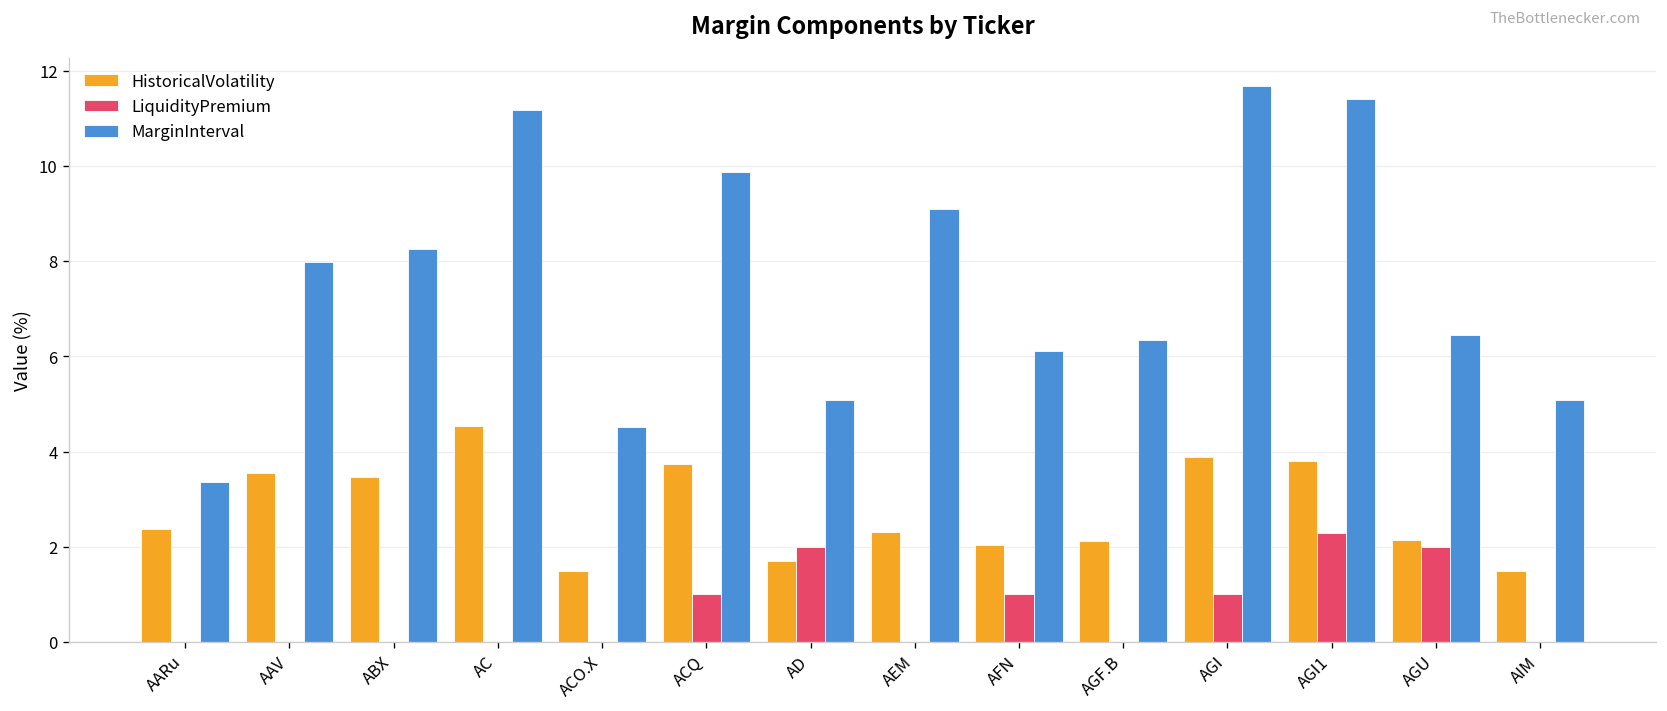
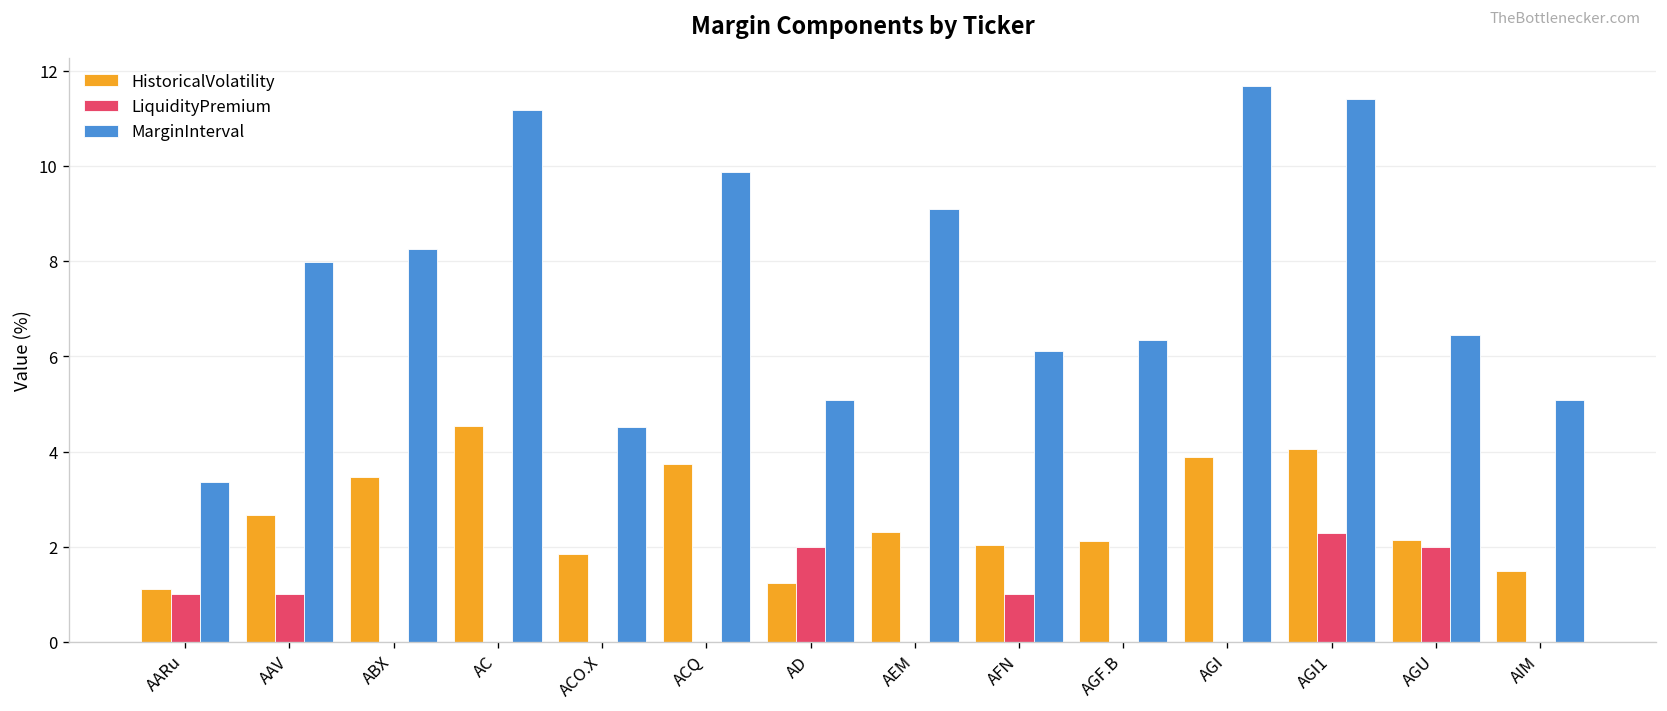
HistoricalVolatility, AARu: 2.4 -> 1.1
LiquidityPremium, AARu: 0 -> 1
HistoricalVolatility, AAV: 3.6 -> 2.7
LiquidityPremium, AAV: 0 -> 1
HistoricalVolatility, ACO.X: 1.5 -> 1.8
LiquidityPremium, ACQ: 1 -> 0
HistoricalVolatility, AD: 1.7 -> 1.2
LiquidityPremium, AGI: 1 -> 0
HistoricalVolatility, AGI1: 3.8 -> 4.1
